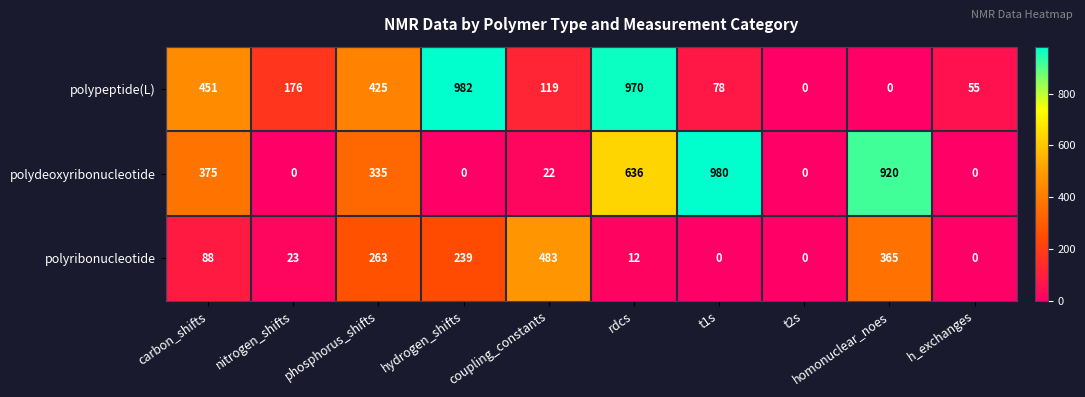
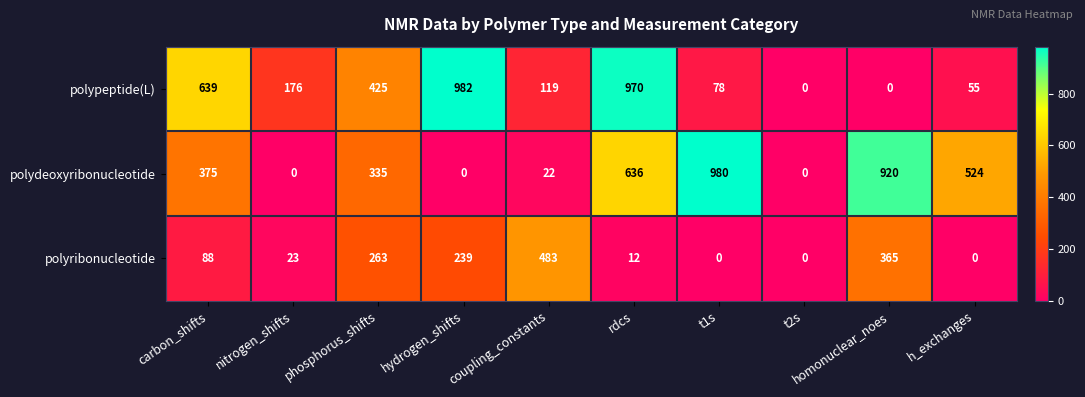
polypeptide(L), carbon_shifts: 451 -> 639
polydeoxyribonucleotide, h_exchanges: 0 -> 524
